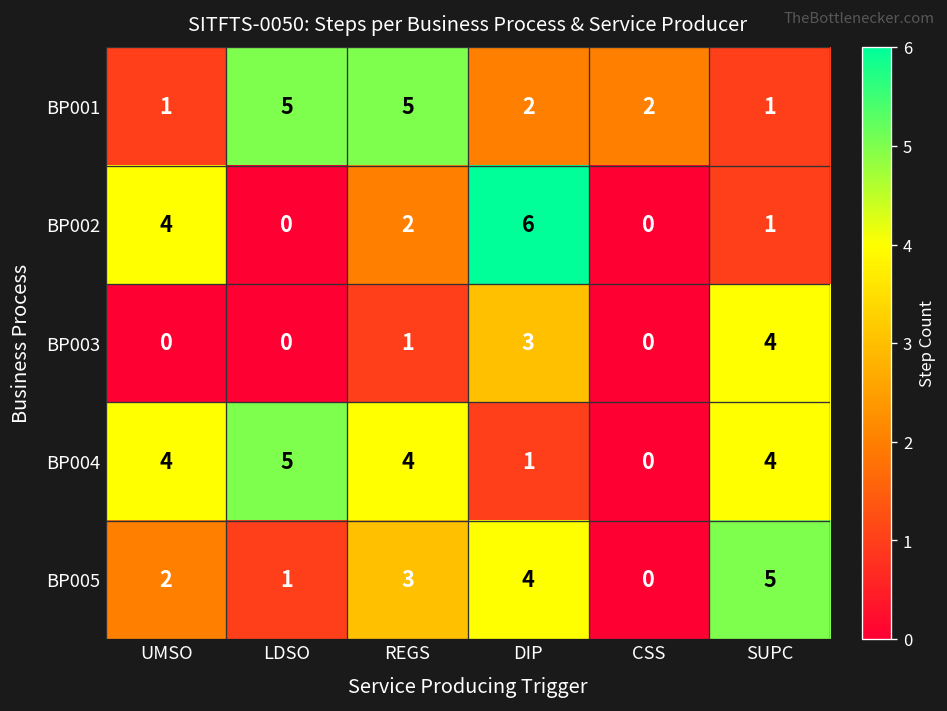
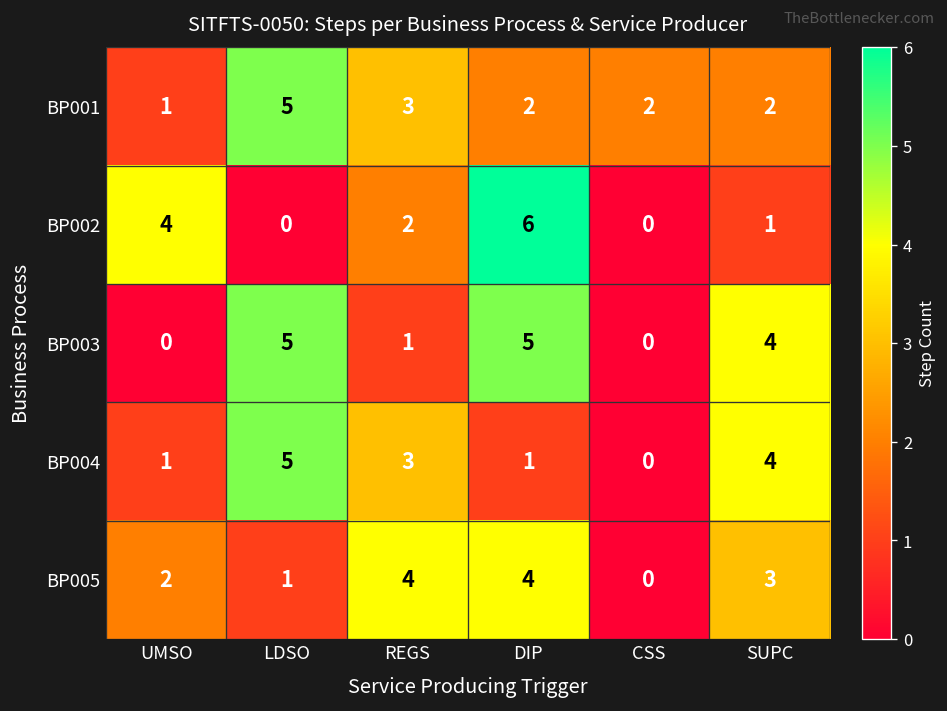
BP001, REGS: 5 -> 3
BP001, SUPC: 1 -> 2
BP003, LDSO: 0 -> 5
BP003, DIP: 3 -> 5
BP004, UMSO: 4 -> 1
BP004, REGS: 4 -> 3
BP005, REGS: 3 -> 4
BP005, SUPC: 5 -> 3
